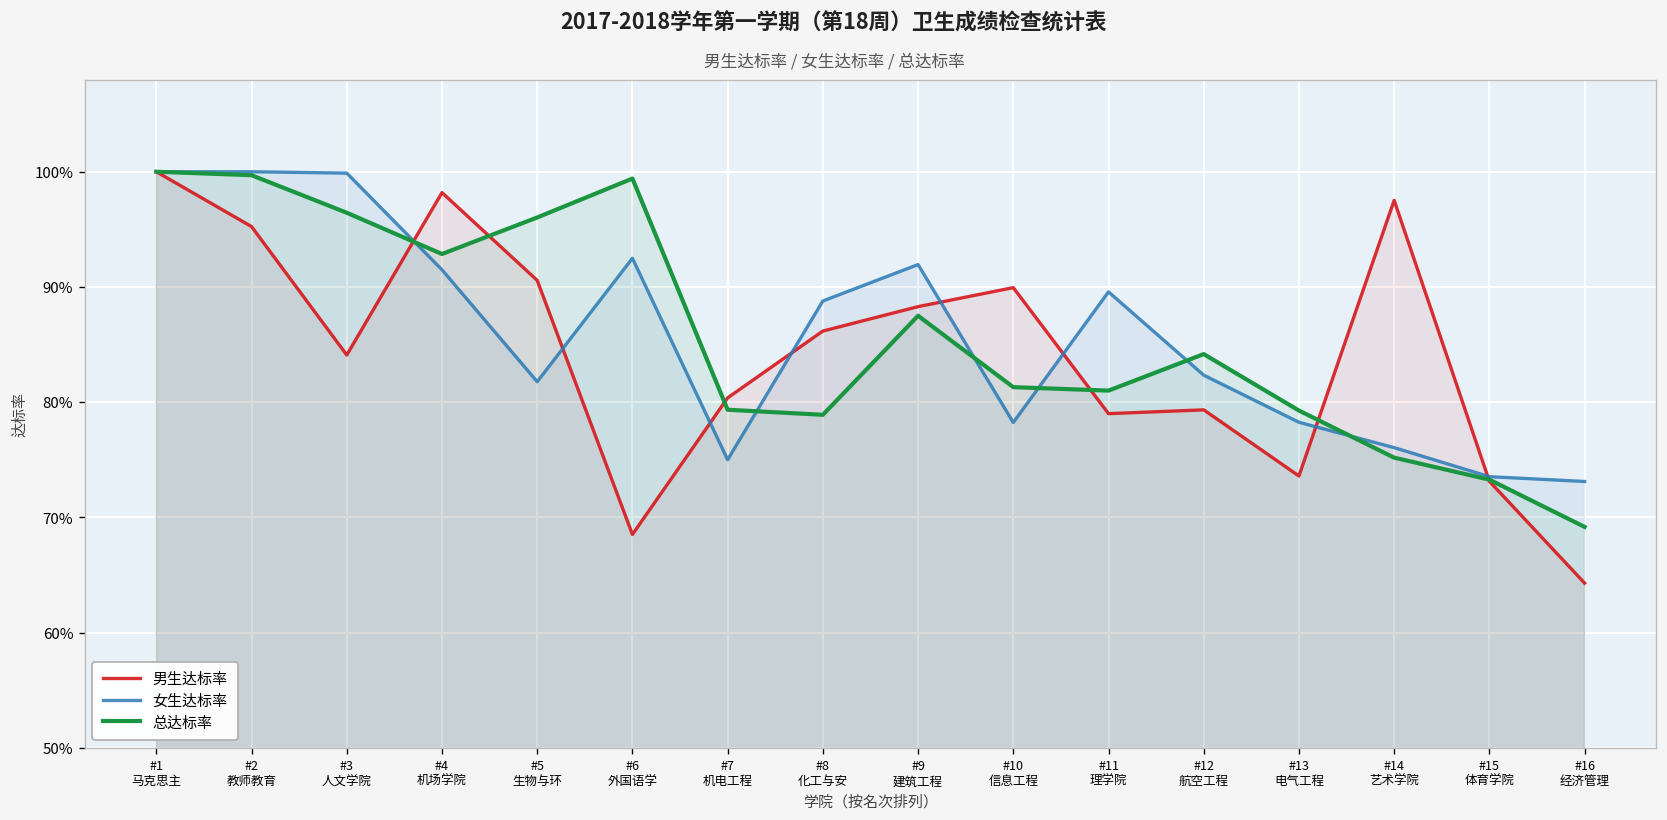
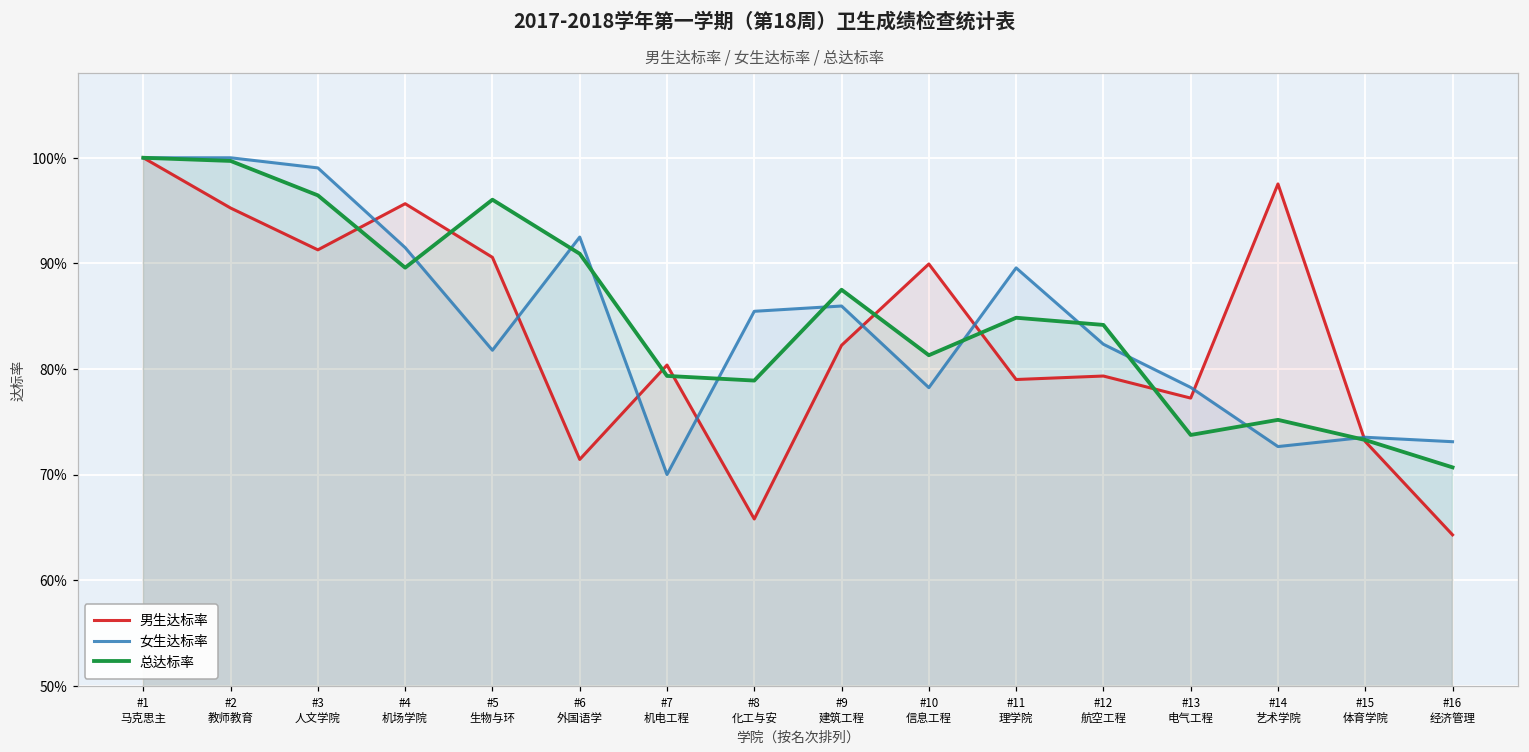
男生达标率, #3 人文学院: 84% -> 91%
女生达标率, #3 人文学院: 100% -> 99%
男生达标率, #4 机场学院: 98% -> 96%
总达标率, #4 机场学院: 93% -> 90%
男生达标率, #6 外国语学: 69% -> 71%
总达标率, #6 外国语学: 99% -> 91%
女生达标率, #7 机电工程: 75% -> 70%
男生达标率, #8 化工与安: 86% -> 66%
女生达标率, #8 化工与安: 89% -> 85%
男生达标率, #9 建筑工程: 88% -> 82%
女生达标率, #9 建筑工程: 92% -> 86%
总达标率, #11 理学院: 81% -> 85%
男生达标率, #13 电气工程: 74% -> 77%
总达标率, #13 电气工程: 79% -> 74%
女生达标率, #14 艺术学院: 76% -> 73%
总达标率, #16 经济管理: 69% -> 71%
